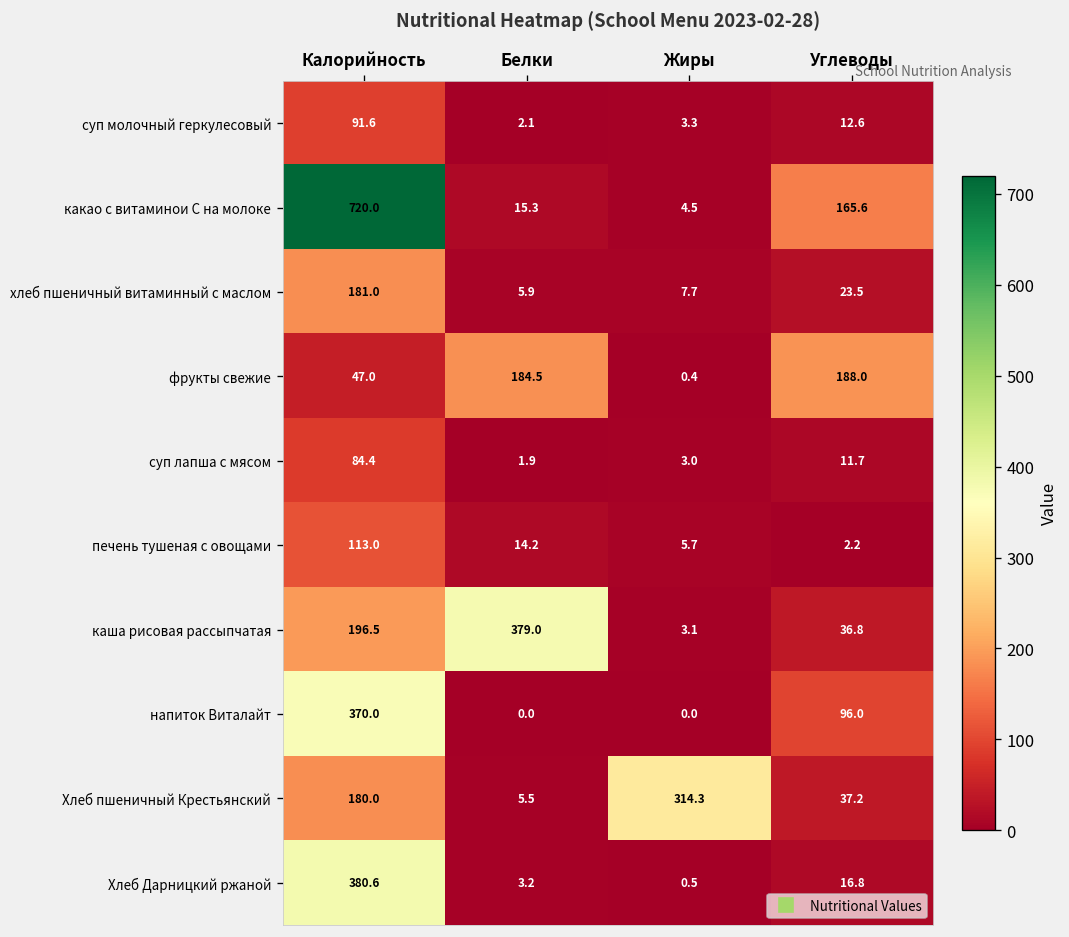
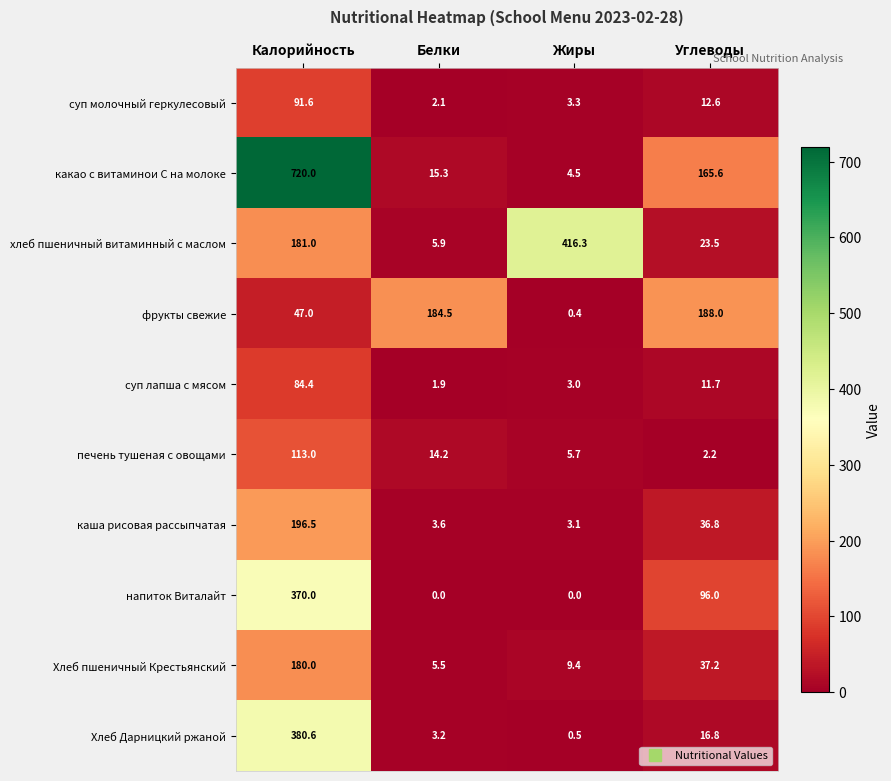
хлеб пшеничный витаминный с маслом, Жиры: 7.7 -> 416.3
каша рисовая рассыпчатая, Белки: 379.0 -> 3.6
Хлеб пшеничный Крестьянский, Жиры: 314.3 -> 9.4
